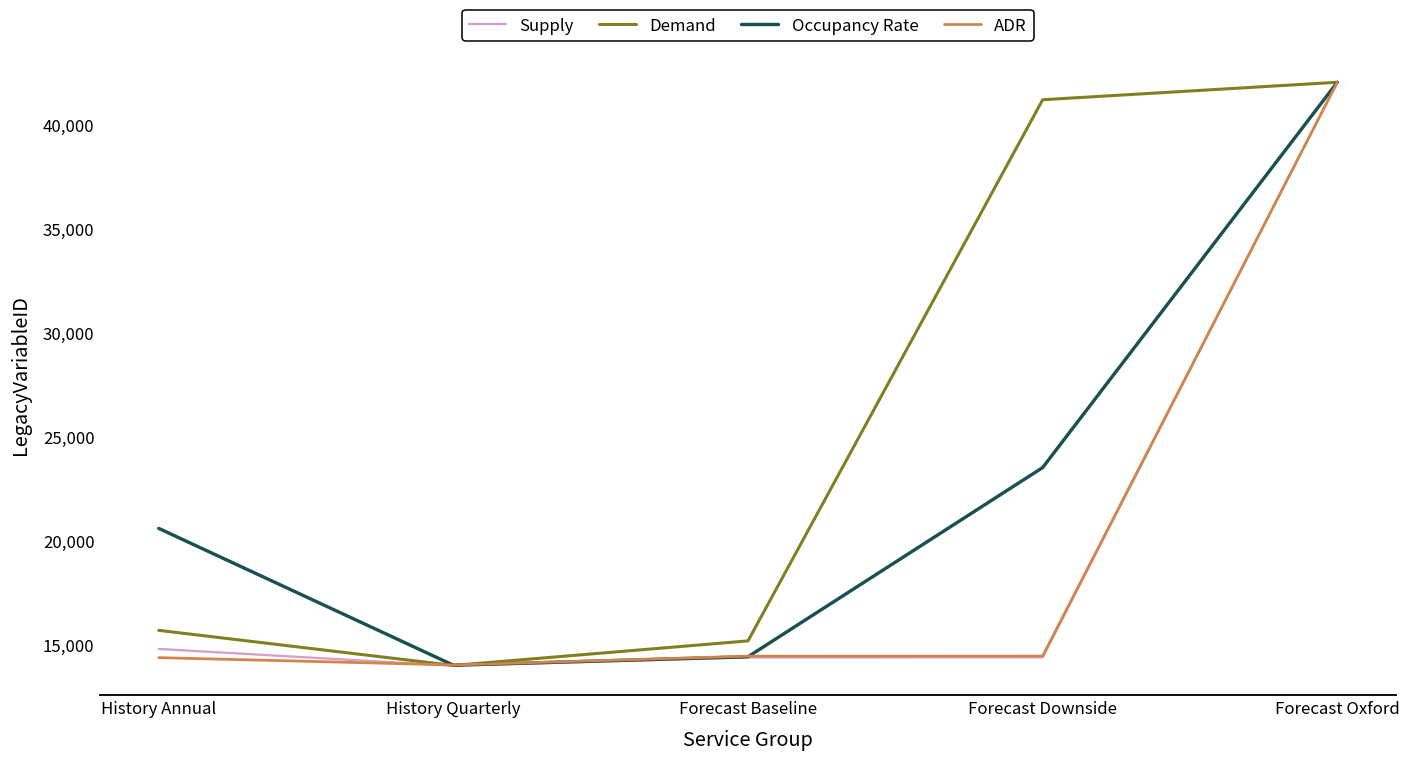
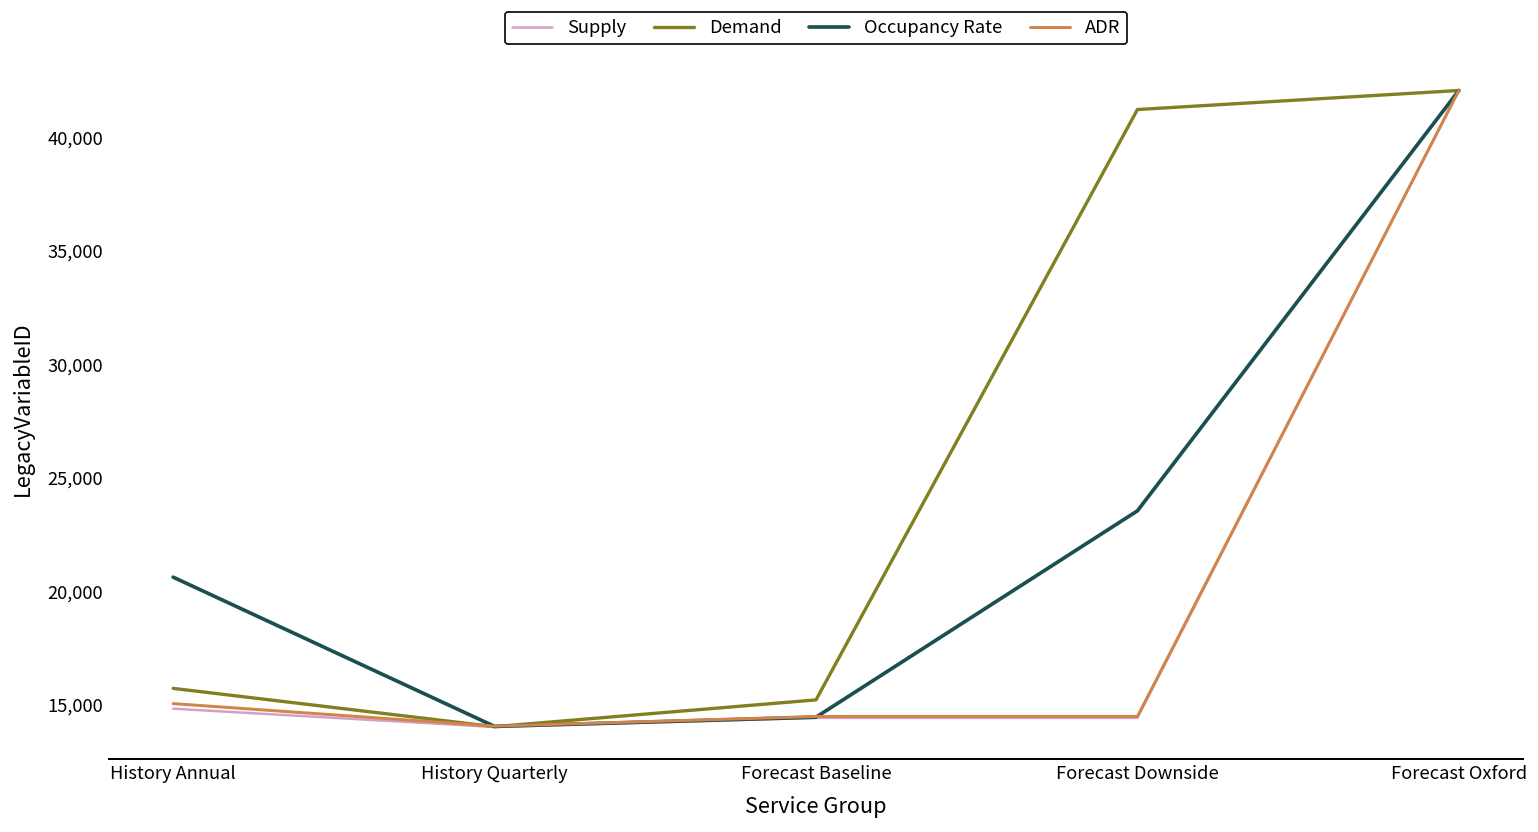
ADR, History Annual: 14,400 -> 15,000
